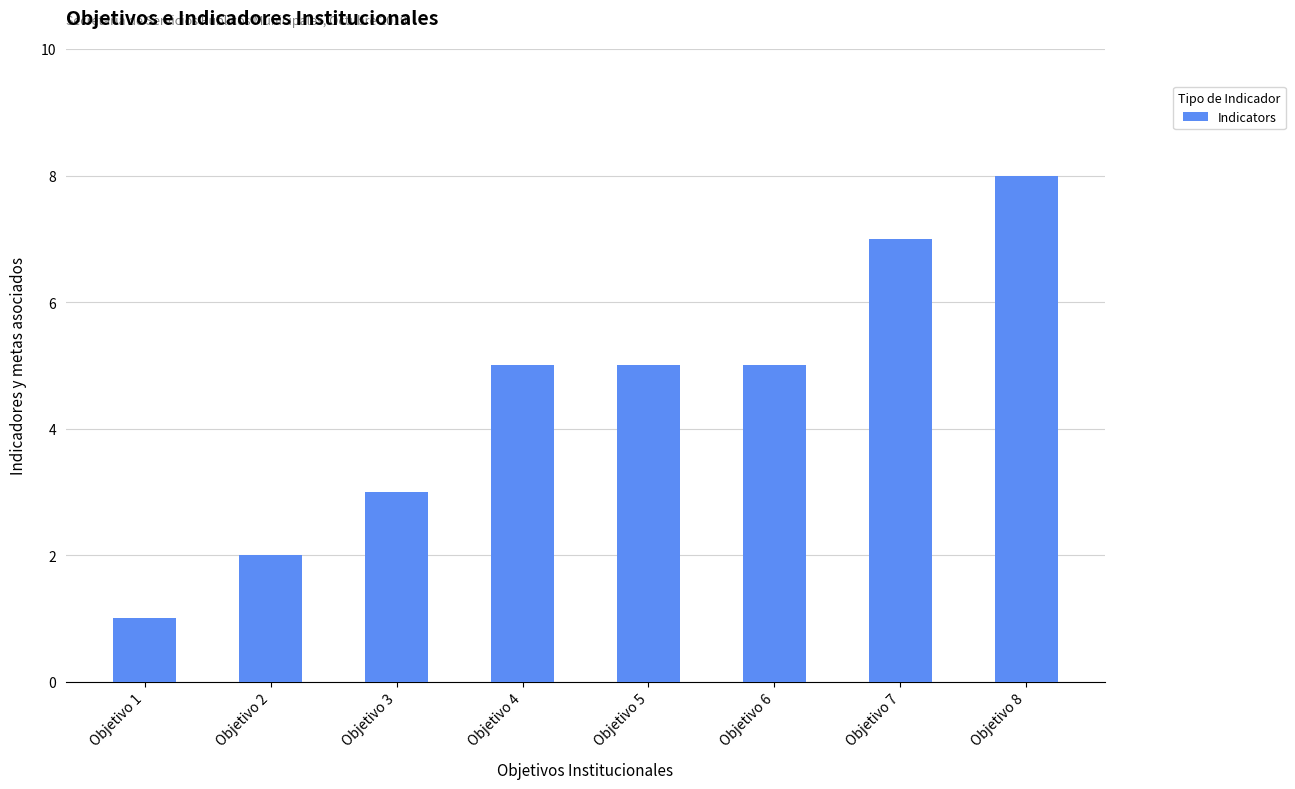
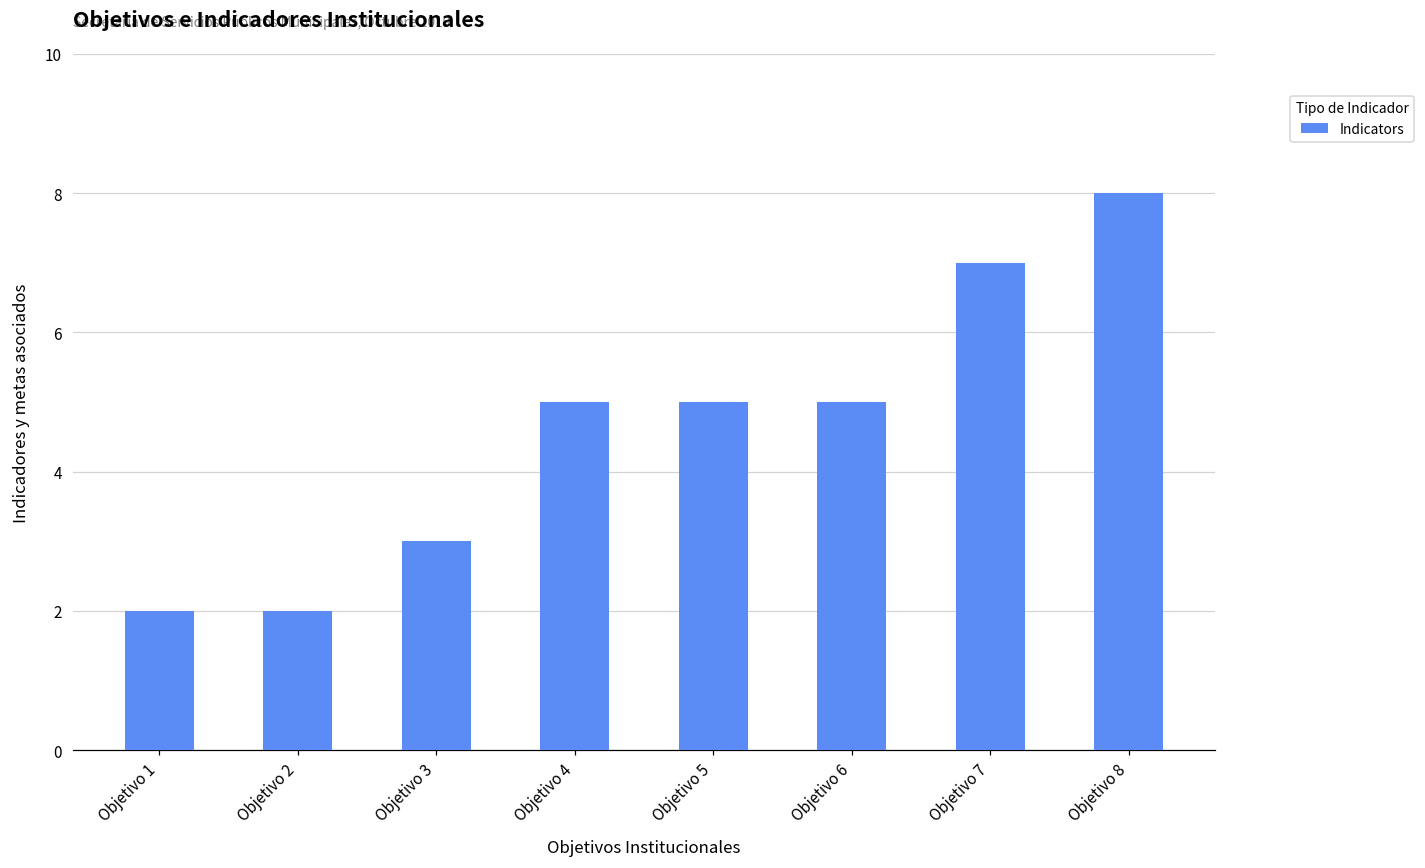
Objetivo 1: 1 -> 2
